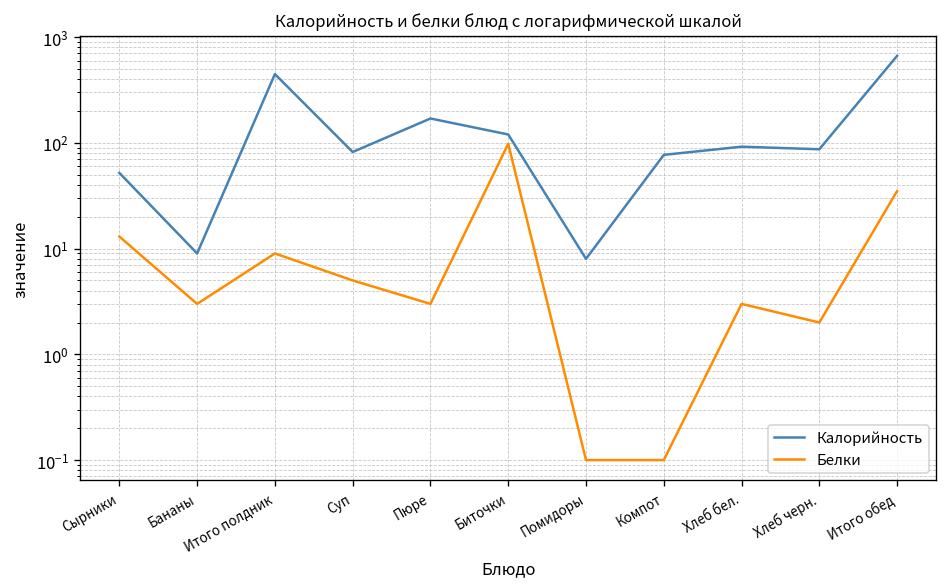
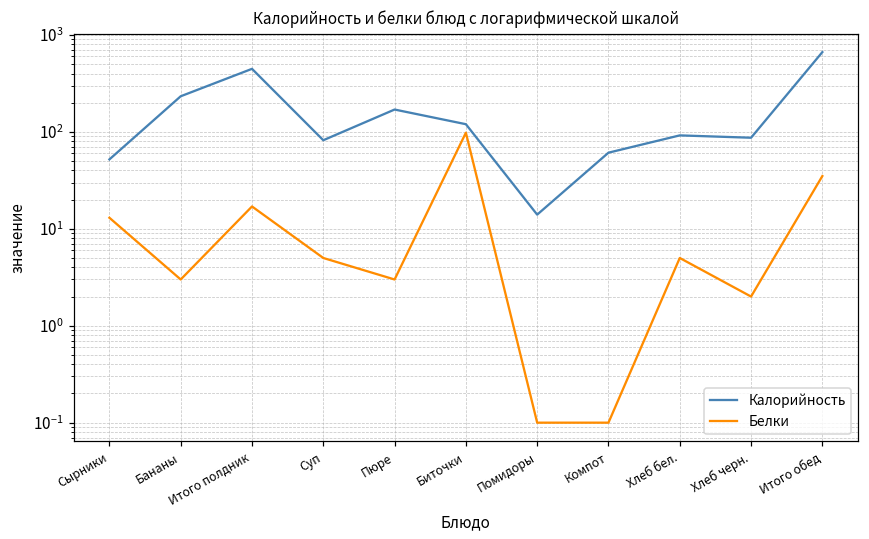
Калорийность, Бананы: 9 -> 230
Белки, Итого полдник: 9 -> 17
Калорийность, Помидоры: 8 -> 14
Калорийность, Компот: 80 -> 60
Белки, Хлеб бел.: 3 -> 5
